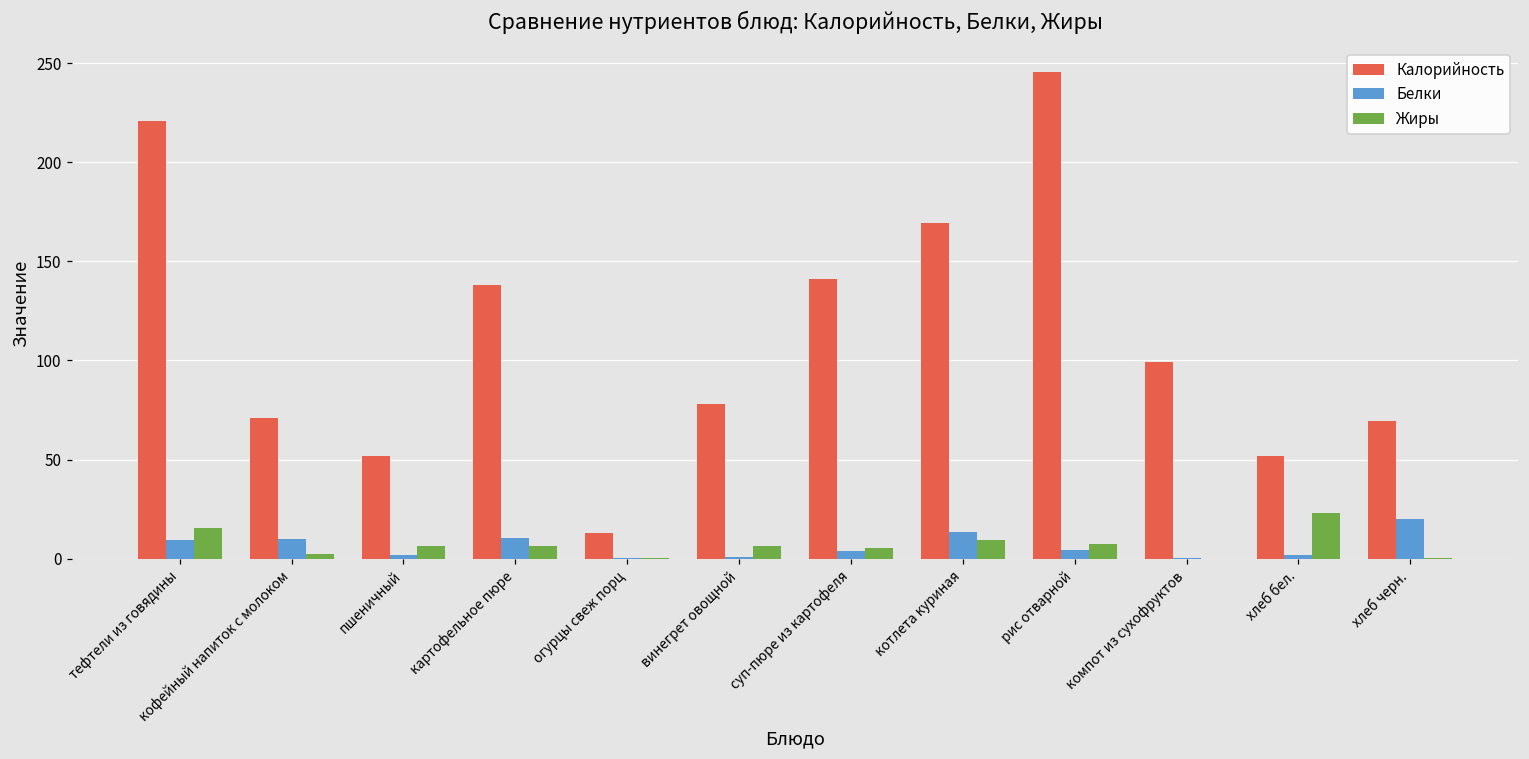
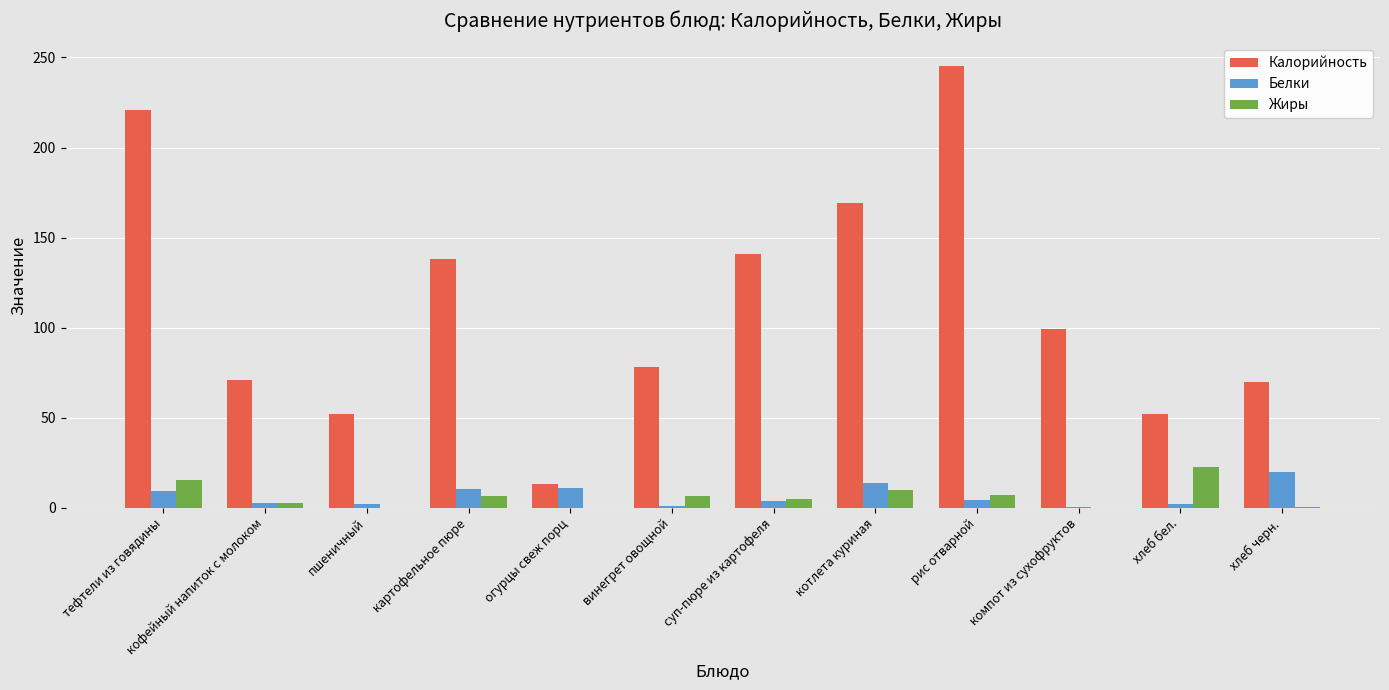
Белки, кофейный напиток с молоком: 10 -> 3
Жиры, пшеничный: 6 -> 0
Белки, огурцы свеж порц: 0 -> 11
